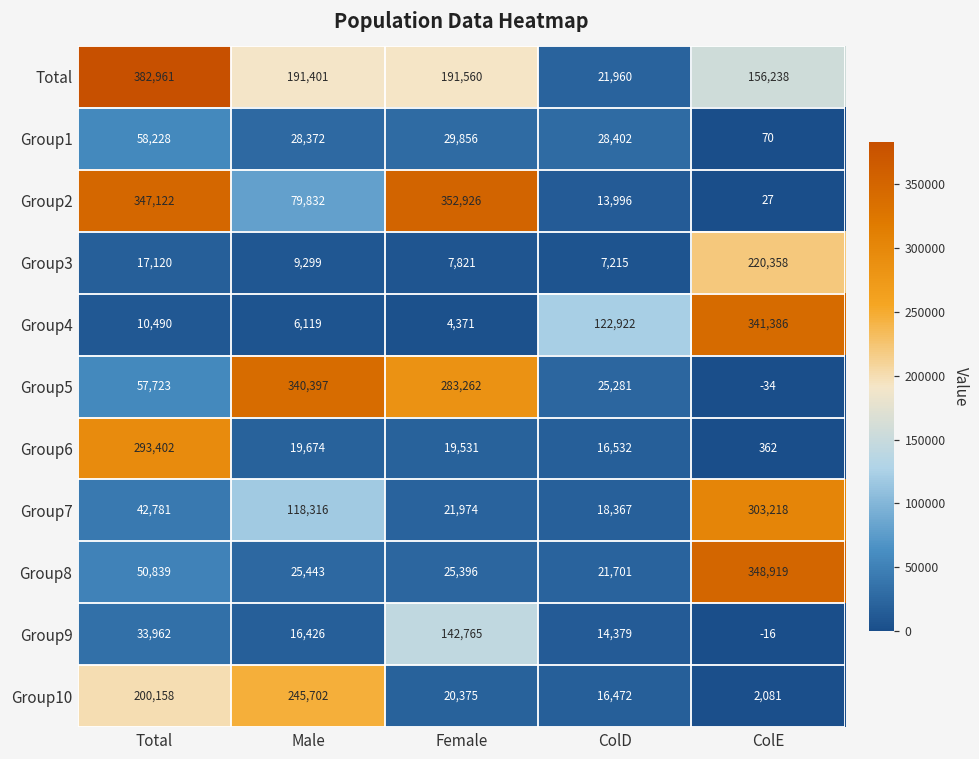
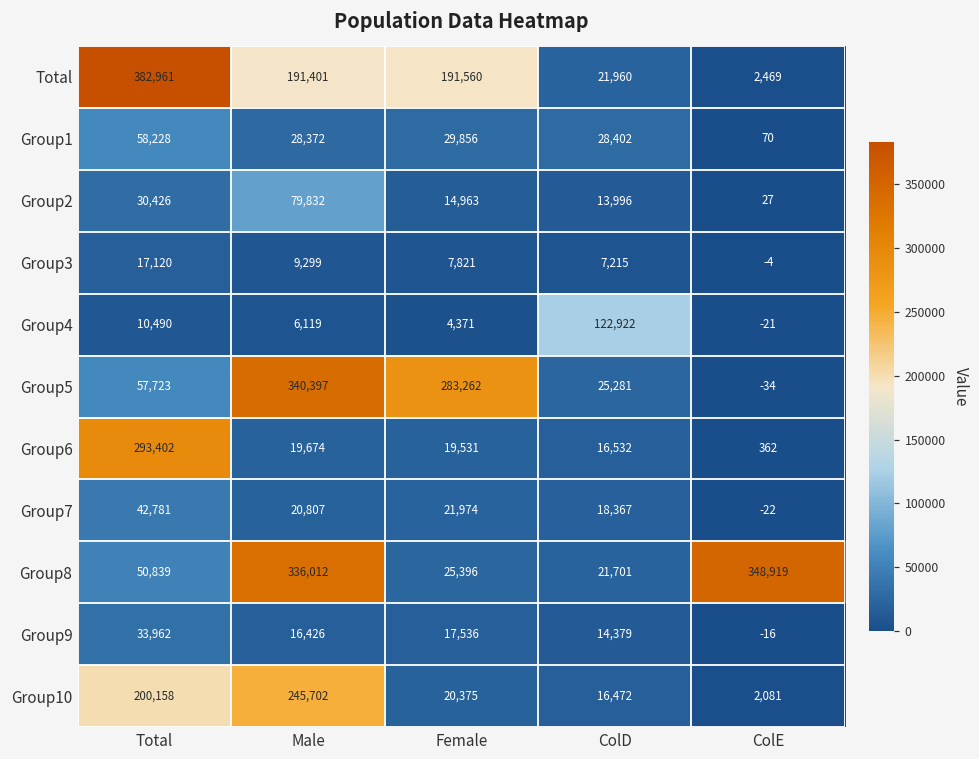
Total, ColE: 156,238 -> 2,469
Group2, Total: 347,122 -> 30,426
Group2, Female: 352,926 -> 14,963
Group3, ColE: 220,358 -> -4
Group4, ColE: 341,386 -> -21
Group7, Male: 118,316 -> 20,807
Group7, ColE: 303,218 -> -22
Group8, Male: 25,443 -> 336,012
Group9, Female: 142,765 -> 17,536
